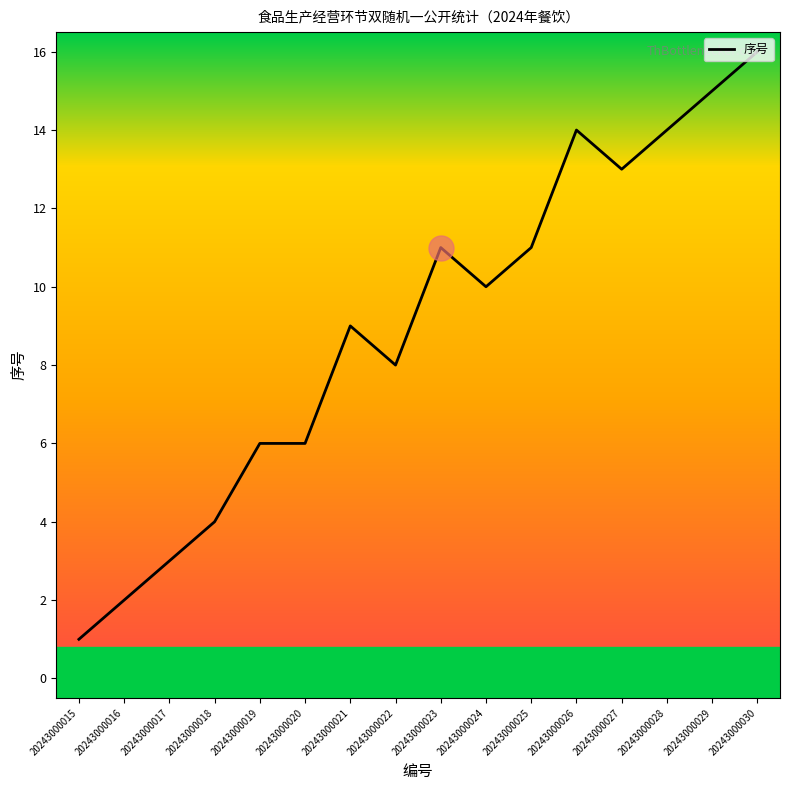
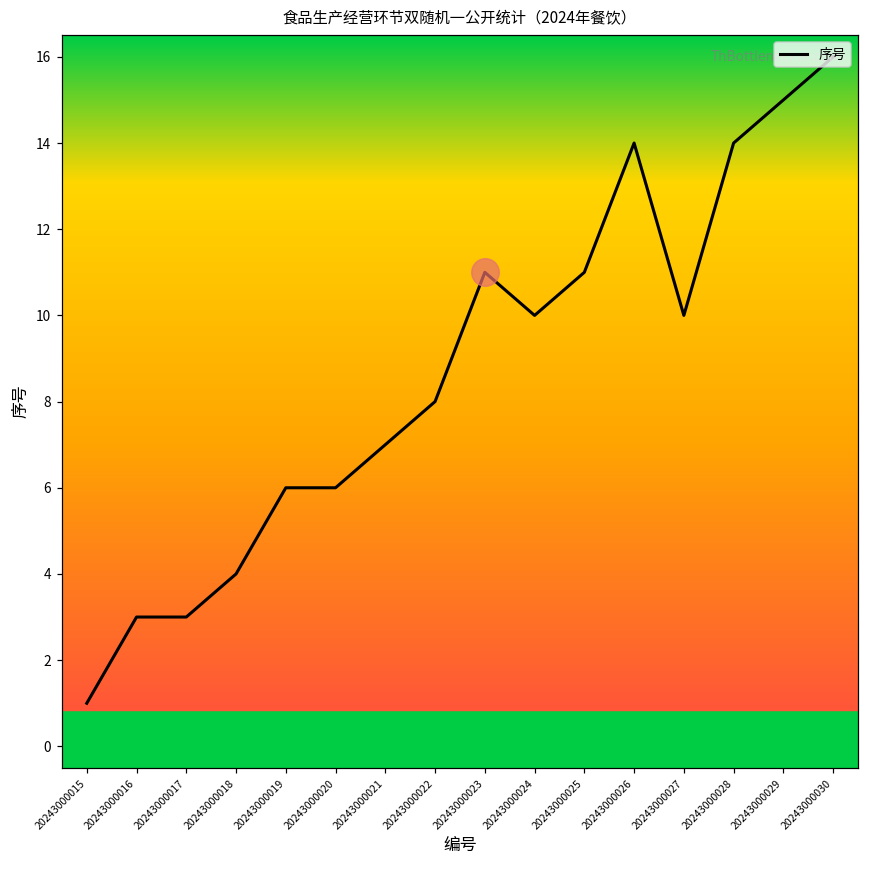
序号, 20243000016: 2 -> 3
序号, 20243000021: 9 -> 7
序号, 20243000027: 13 -> 10
